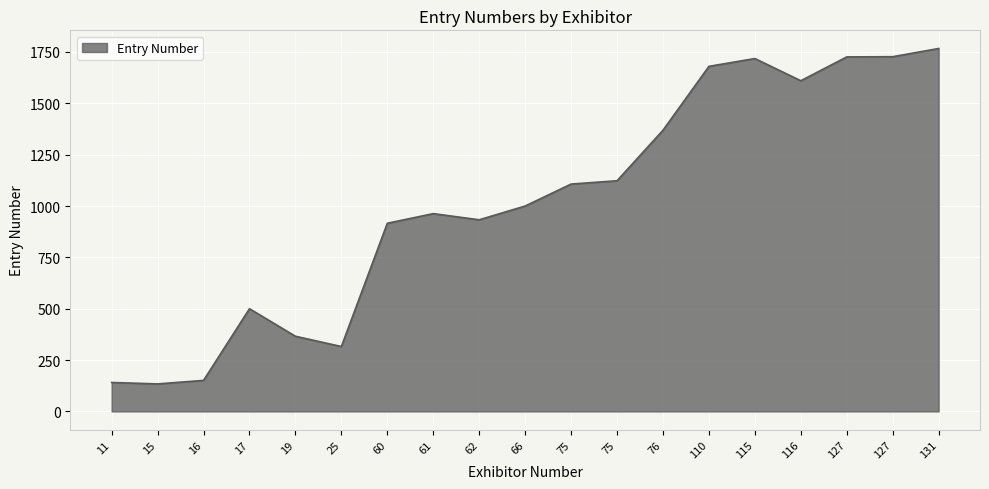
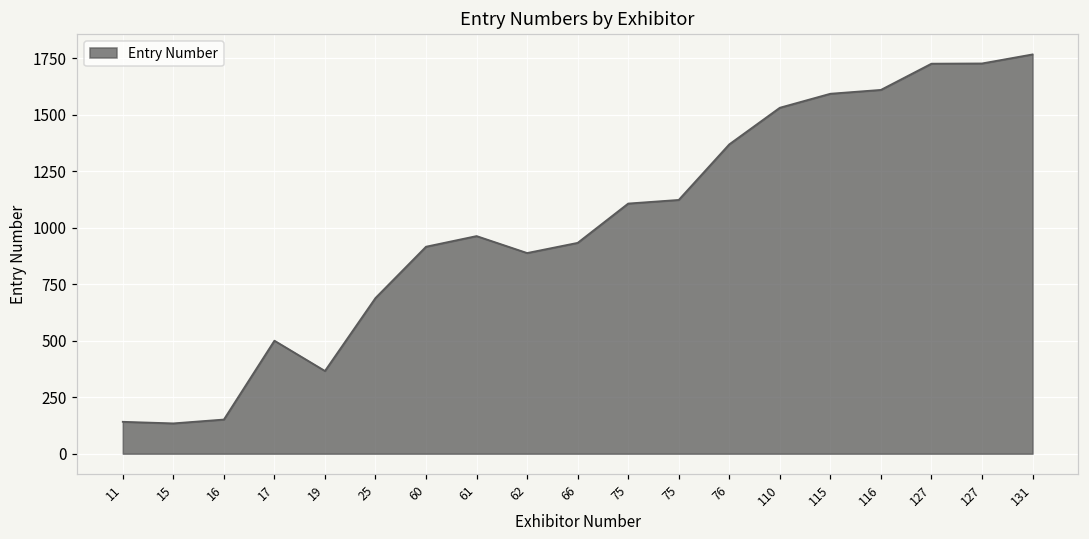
25: 320 -> 690
62: 930 -> 890
66: 1000 -> 930
110: 1680 -> 1530
115: 1720 -> 1590
